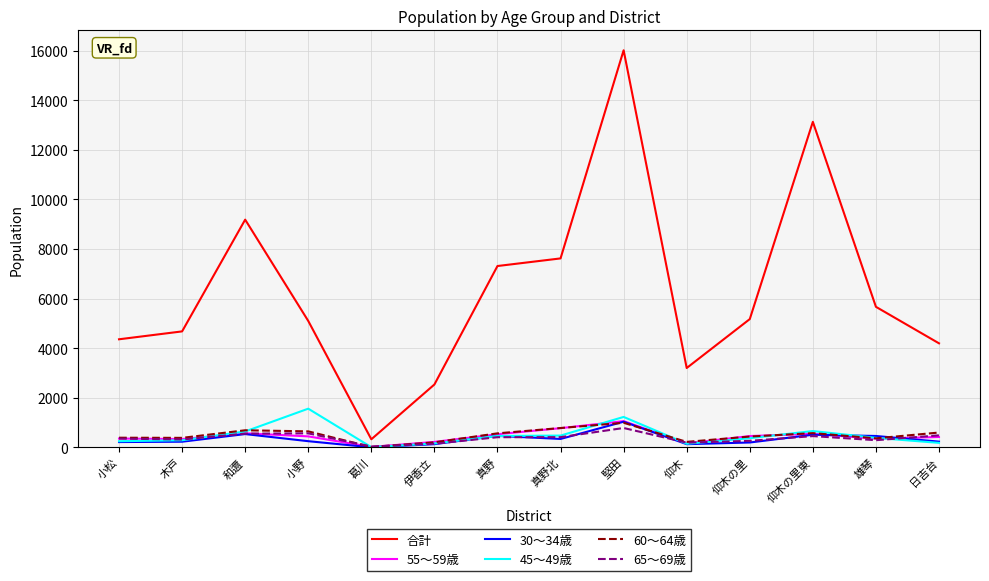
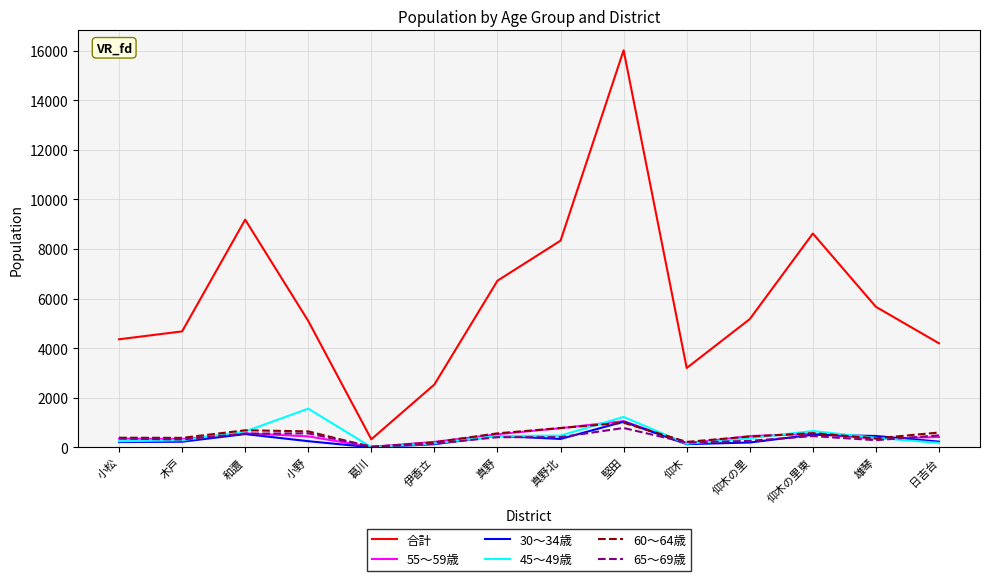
合計, 真野: 7300 -> 6700
合計, 真野北: 7600 -> 8300
合計, 仰木の里東: 13100 -> 8600
